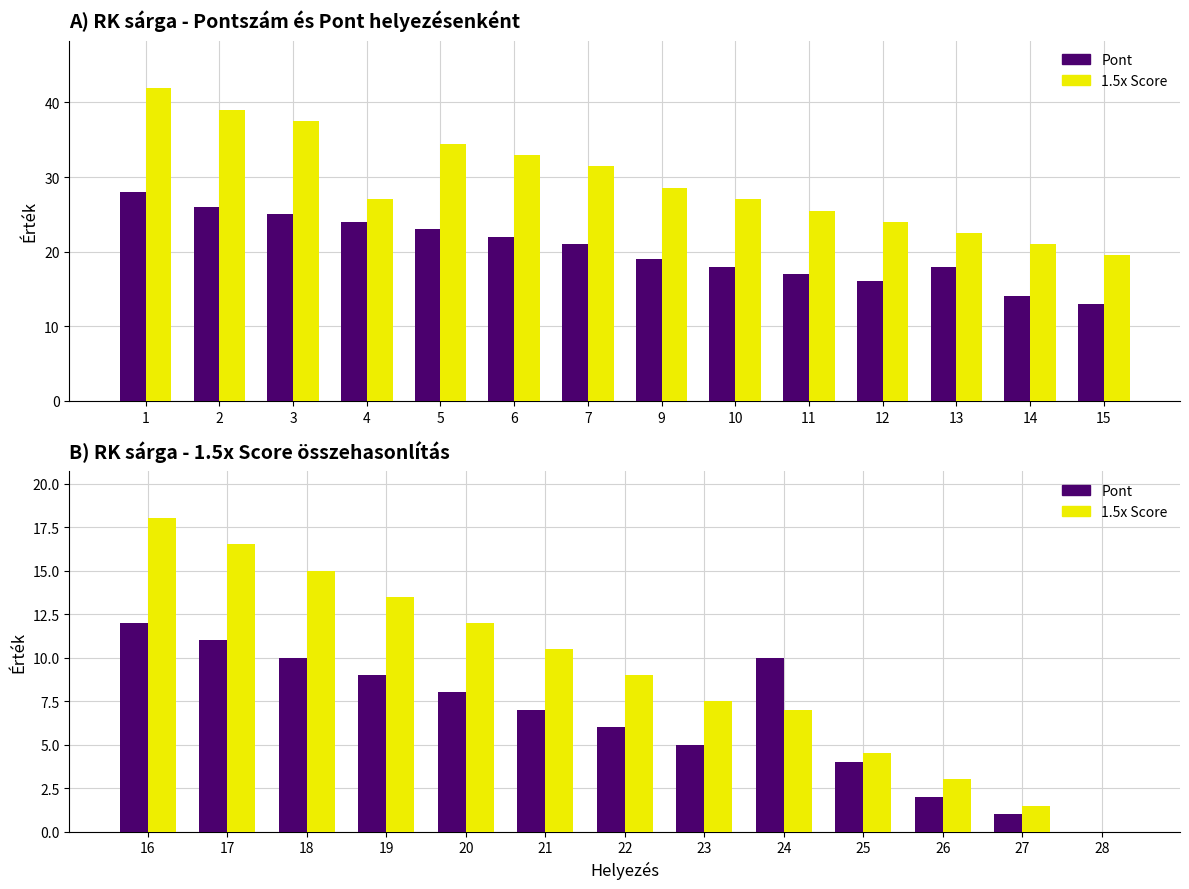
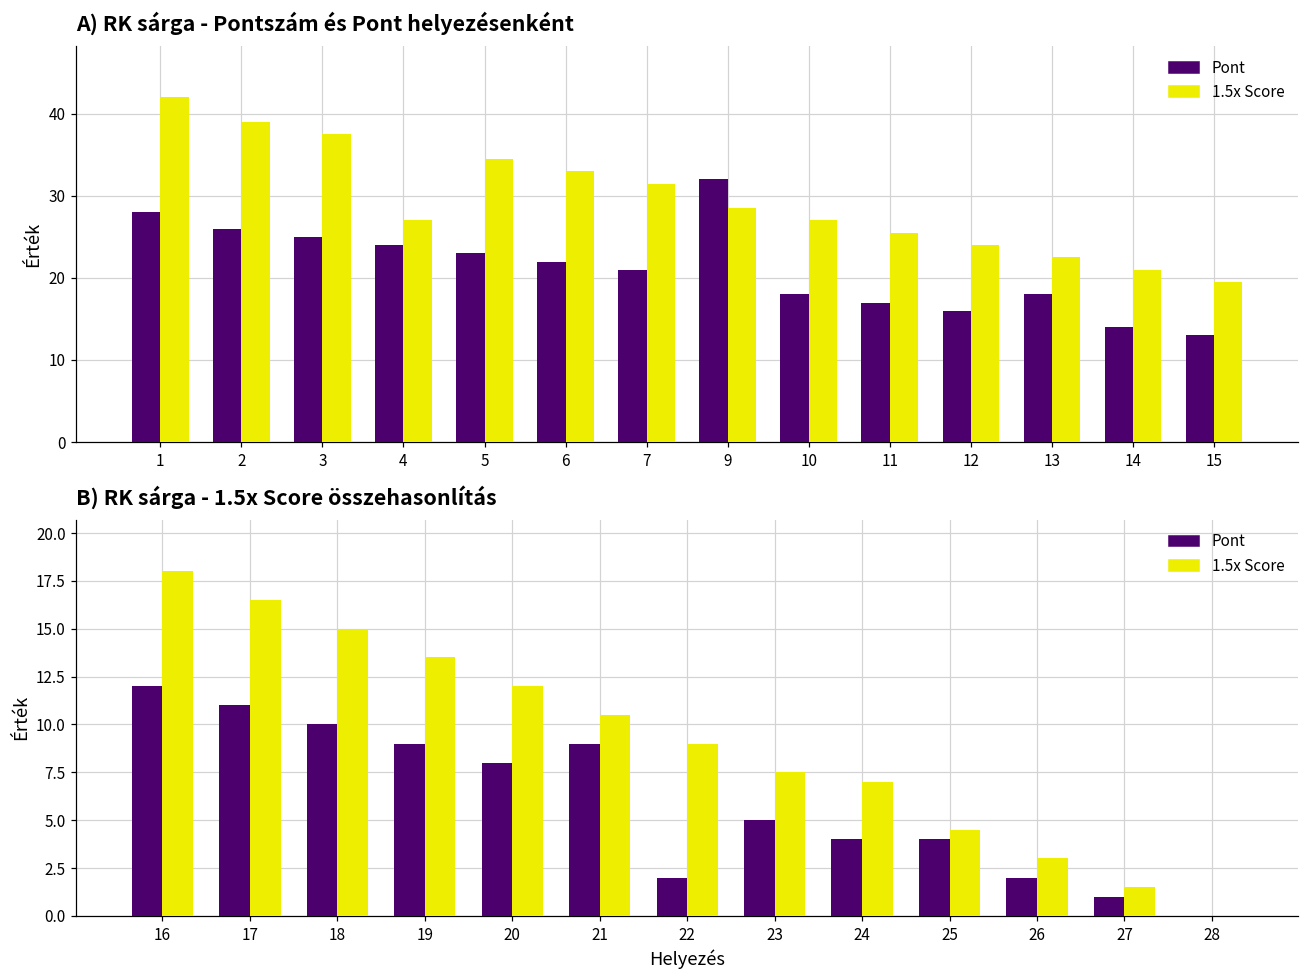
A) RK sárga - Pontszám és Pont helyezésenként, Pont, 9: 19 -> 32
B) RK sárga - 1.5x Score összehasonlítás, Pont, 21: 7 -> 9
B) RK sárga - 1.5x Score összehasonlítás, Pont, 22: 6 -> 2
B) RK sárga - 1.5x Score összehasonlítás, Pont, 24: 10 -> 4
